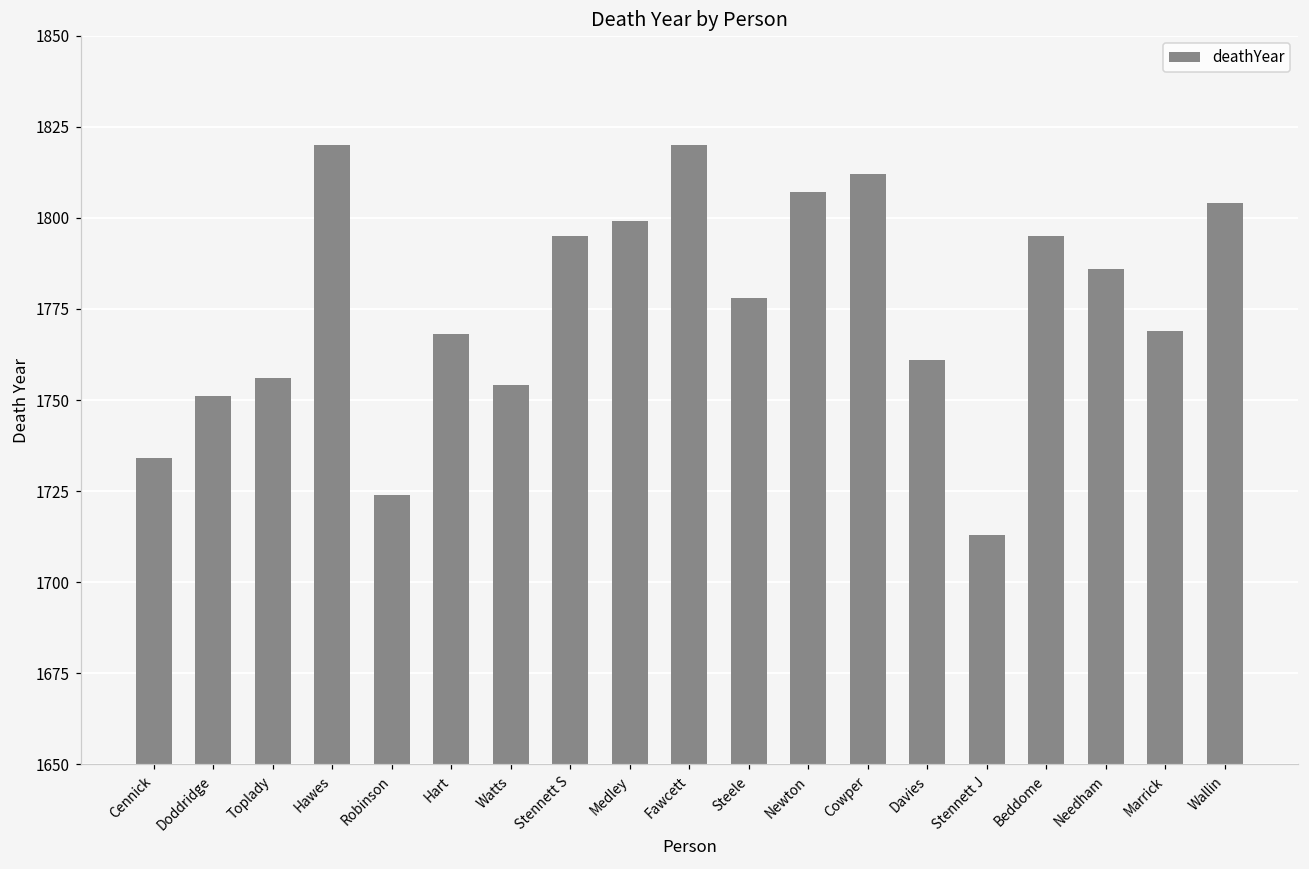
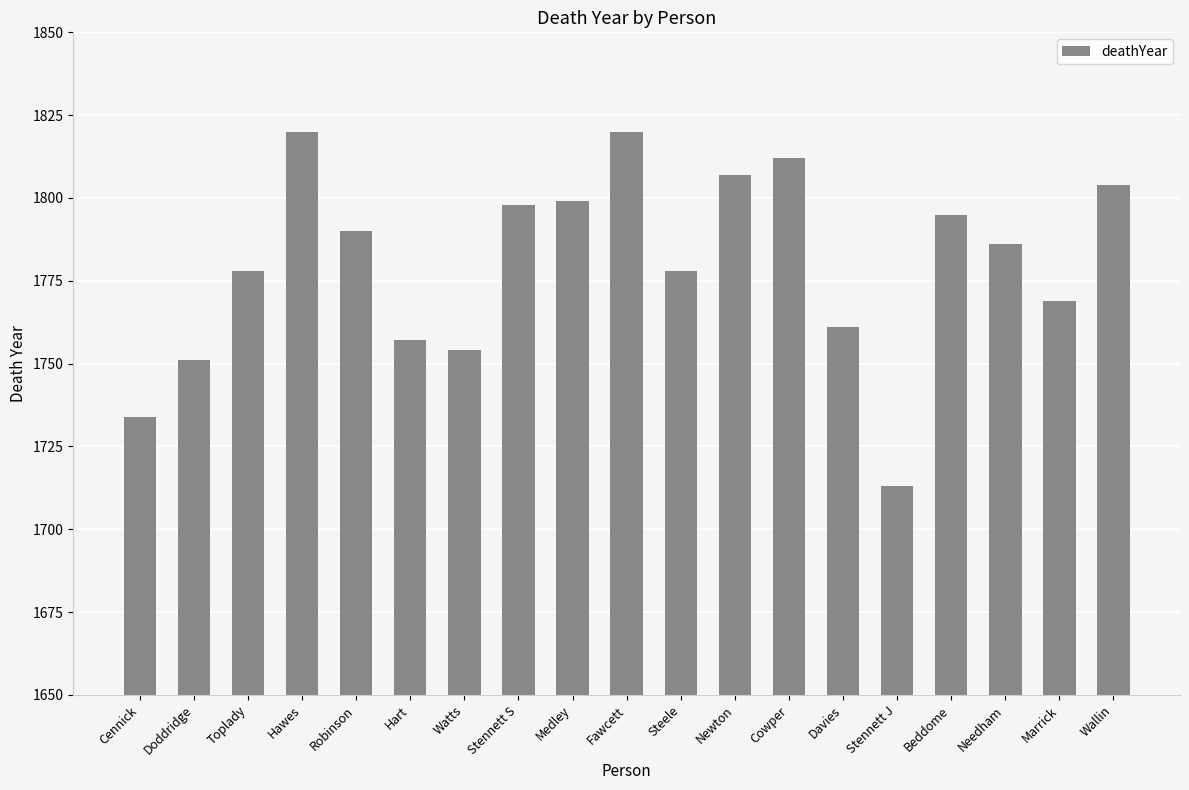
Toplady: 1756 -> 1778
Robinson: 1724 -> 1790
Hart: 1768 -> 1757
Stennett S: 1795 -> 1798
